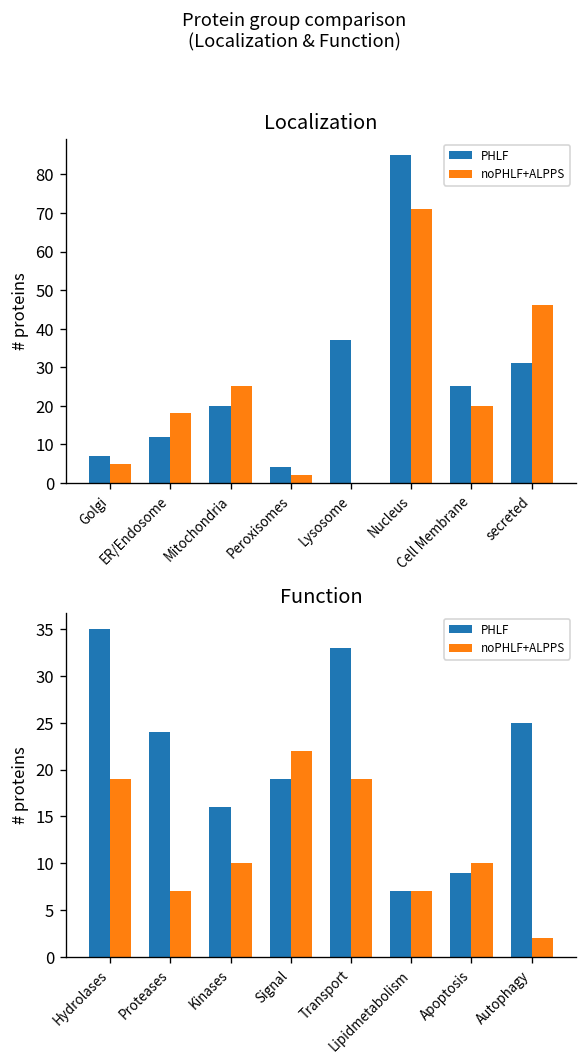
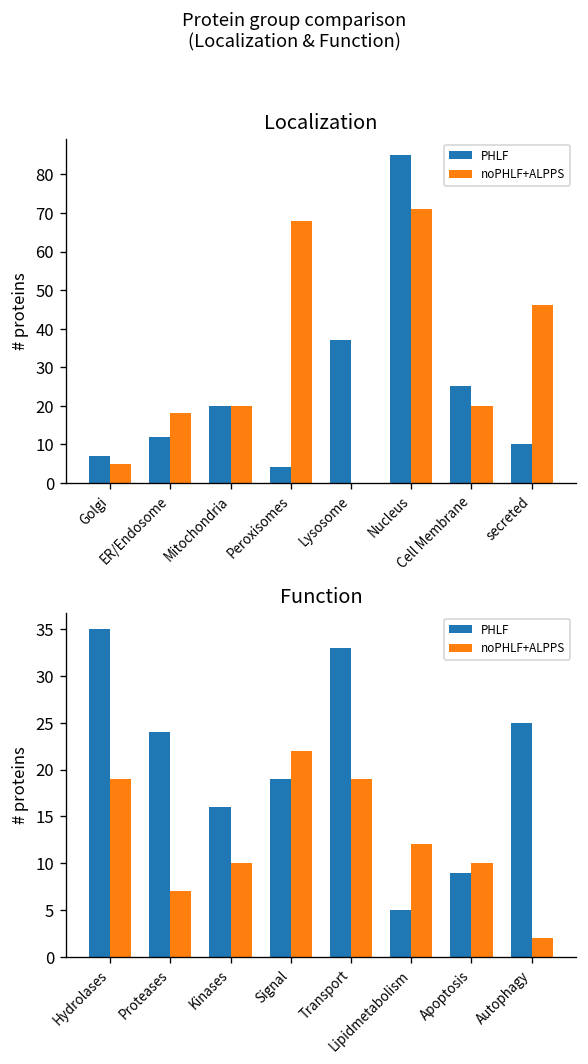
Localization, noPHLF+ALPPS, Mitochondria: 25 -> 20
Localization, noPHLF+ALPPS, Peroxisomes: 2 -> 68
Localization, PHLF, secreted: 31 -> 10
Function, PHLF, Lipidmetabolism: 7 -> 5
Function, noPHLF+ALPPS, Lipidmetabolism: 7 -> 12
